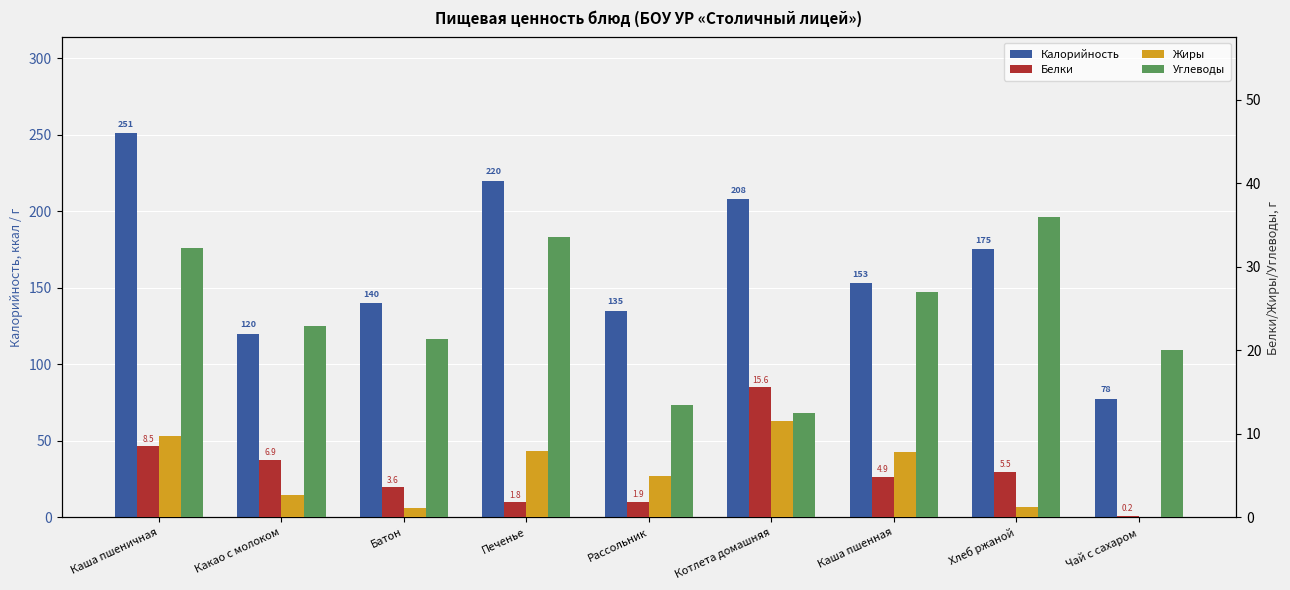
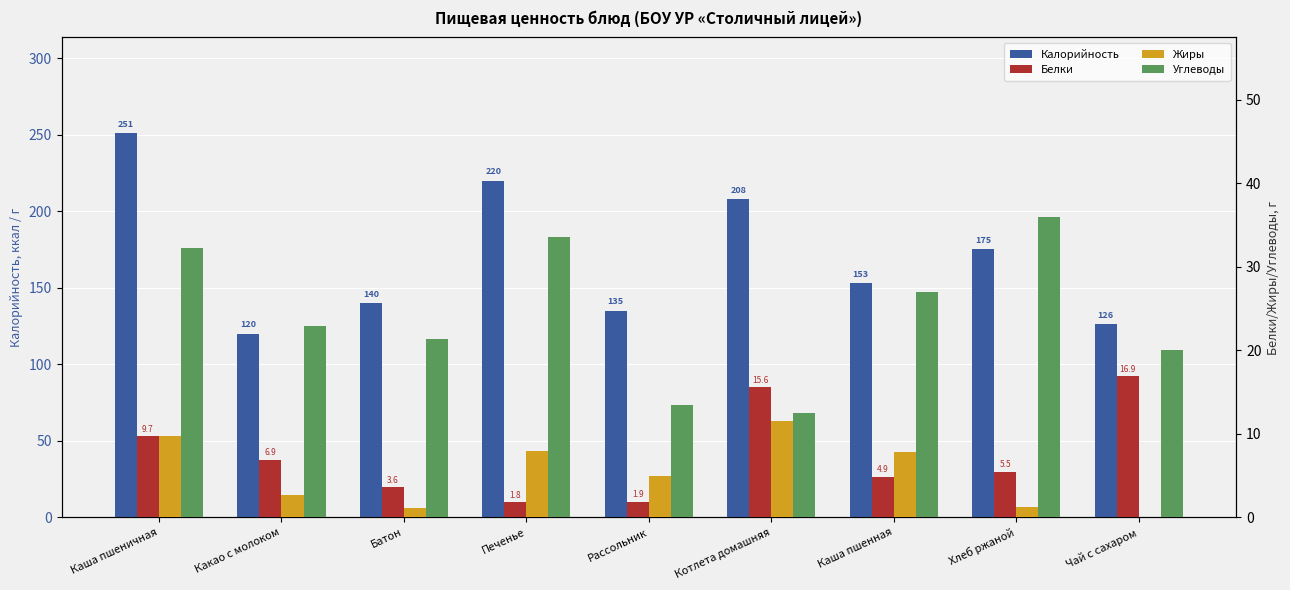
Калорийность, Чай с сахаром: 78 -> 126
Белки, Каша пшеничная: 8.5 -> 9.7
Белки, Чай с сахаром: 0.2 -> 16.9
